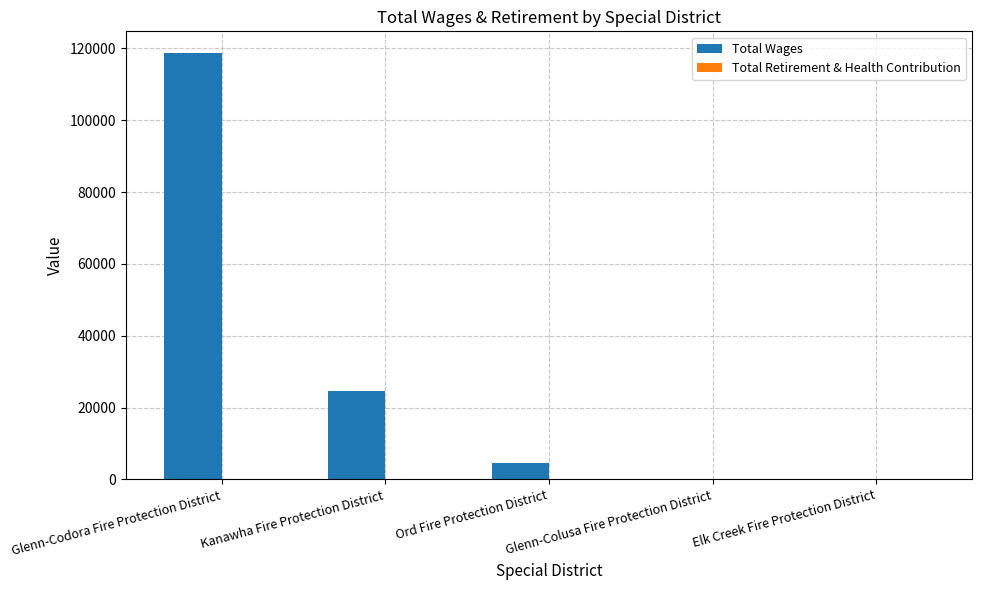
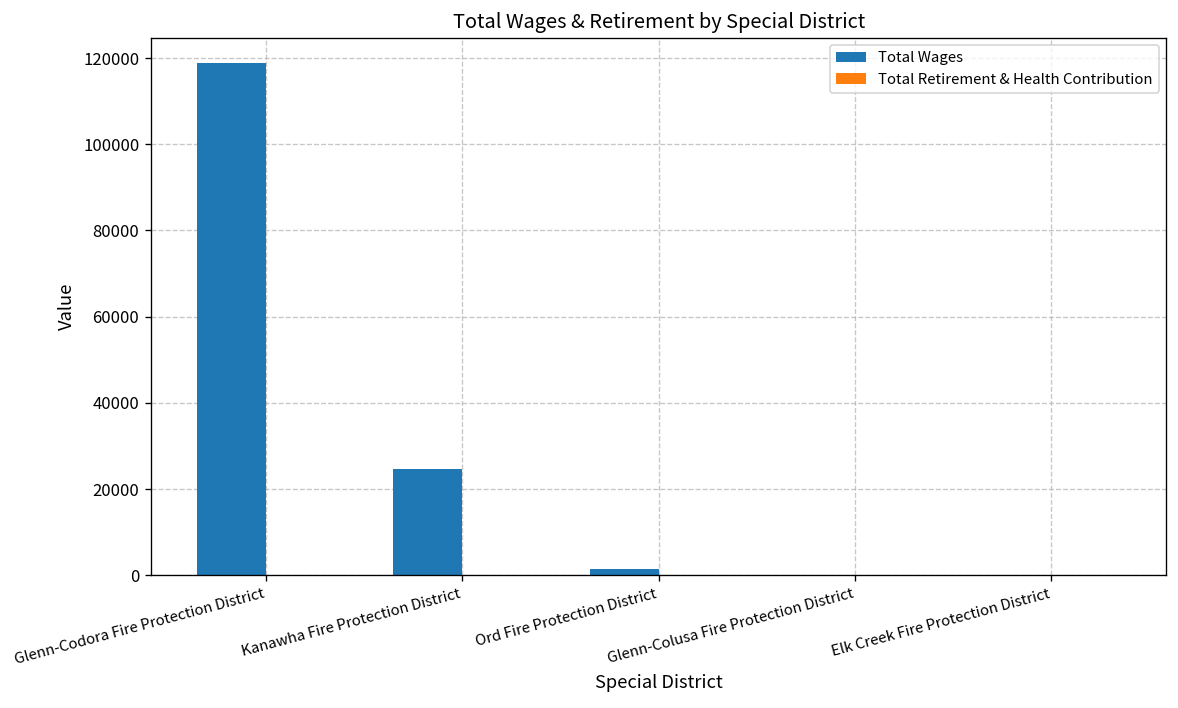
Total Wages, Ord Fire Protection District: 5000 -> 1000
